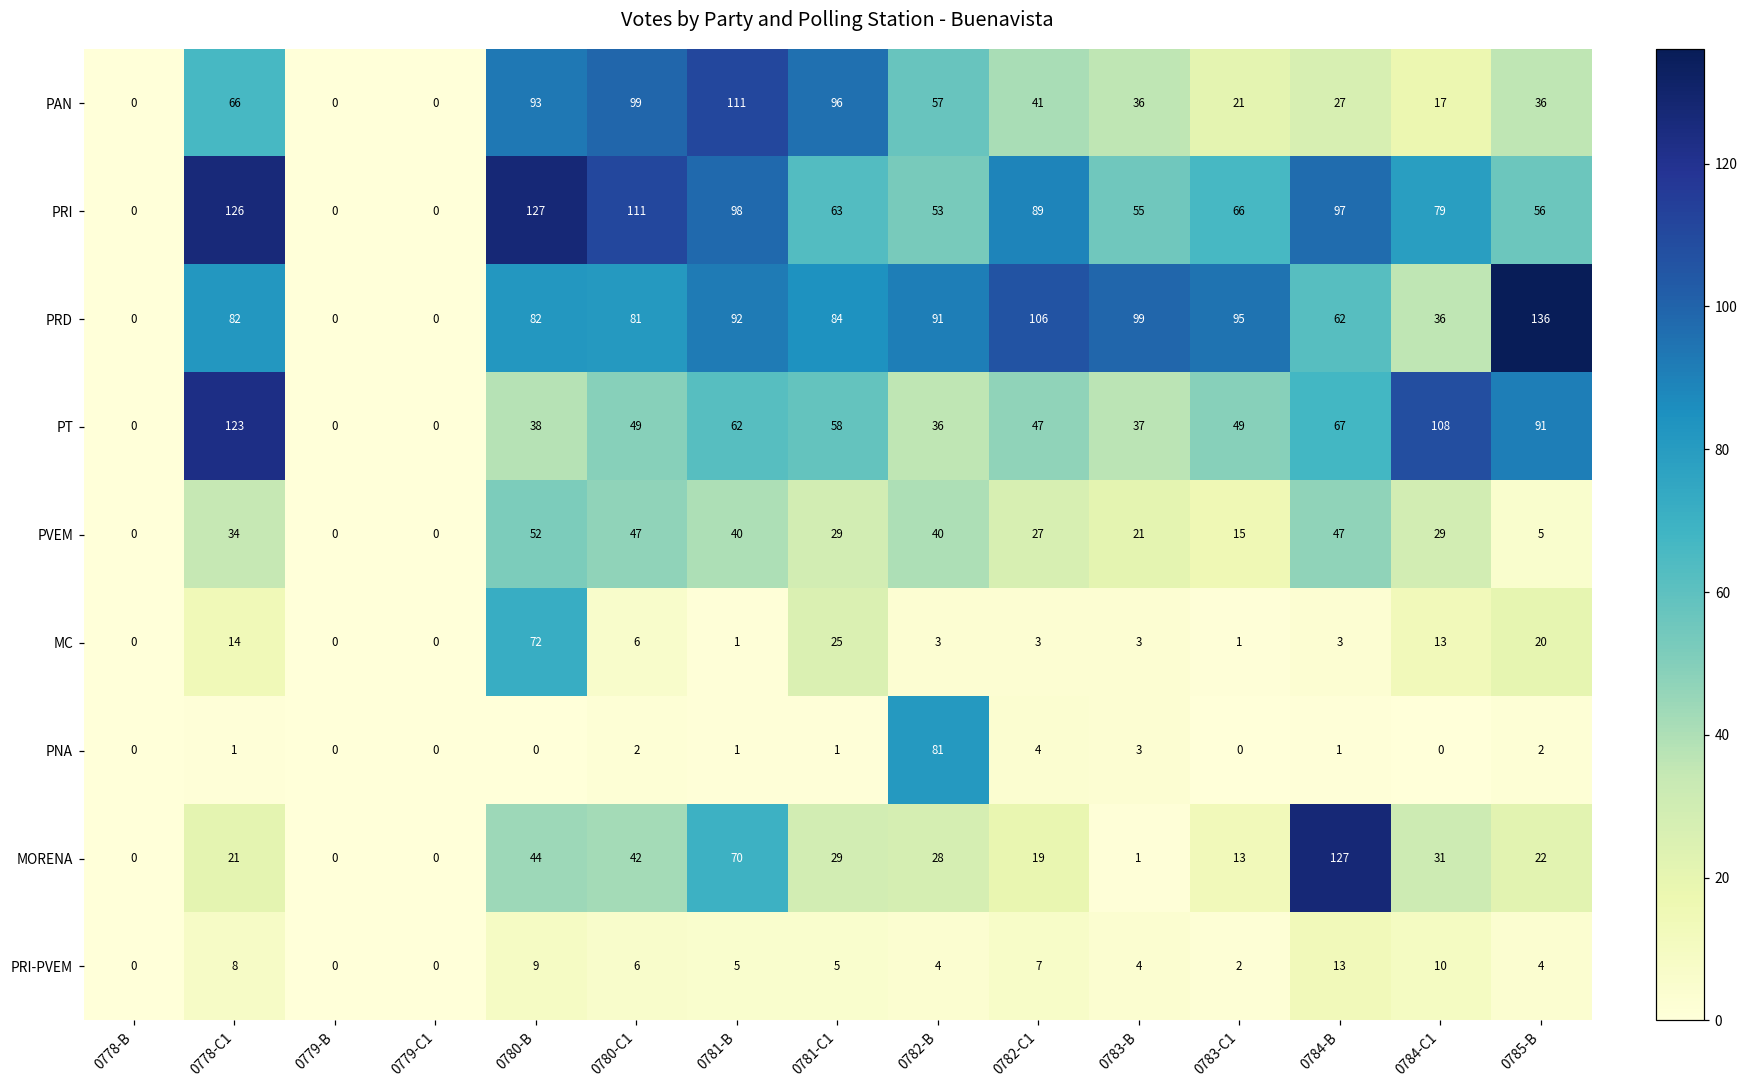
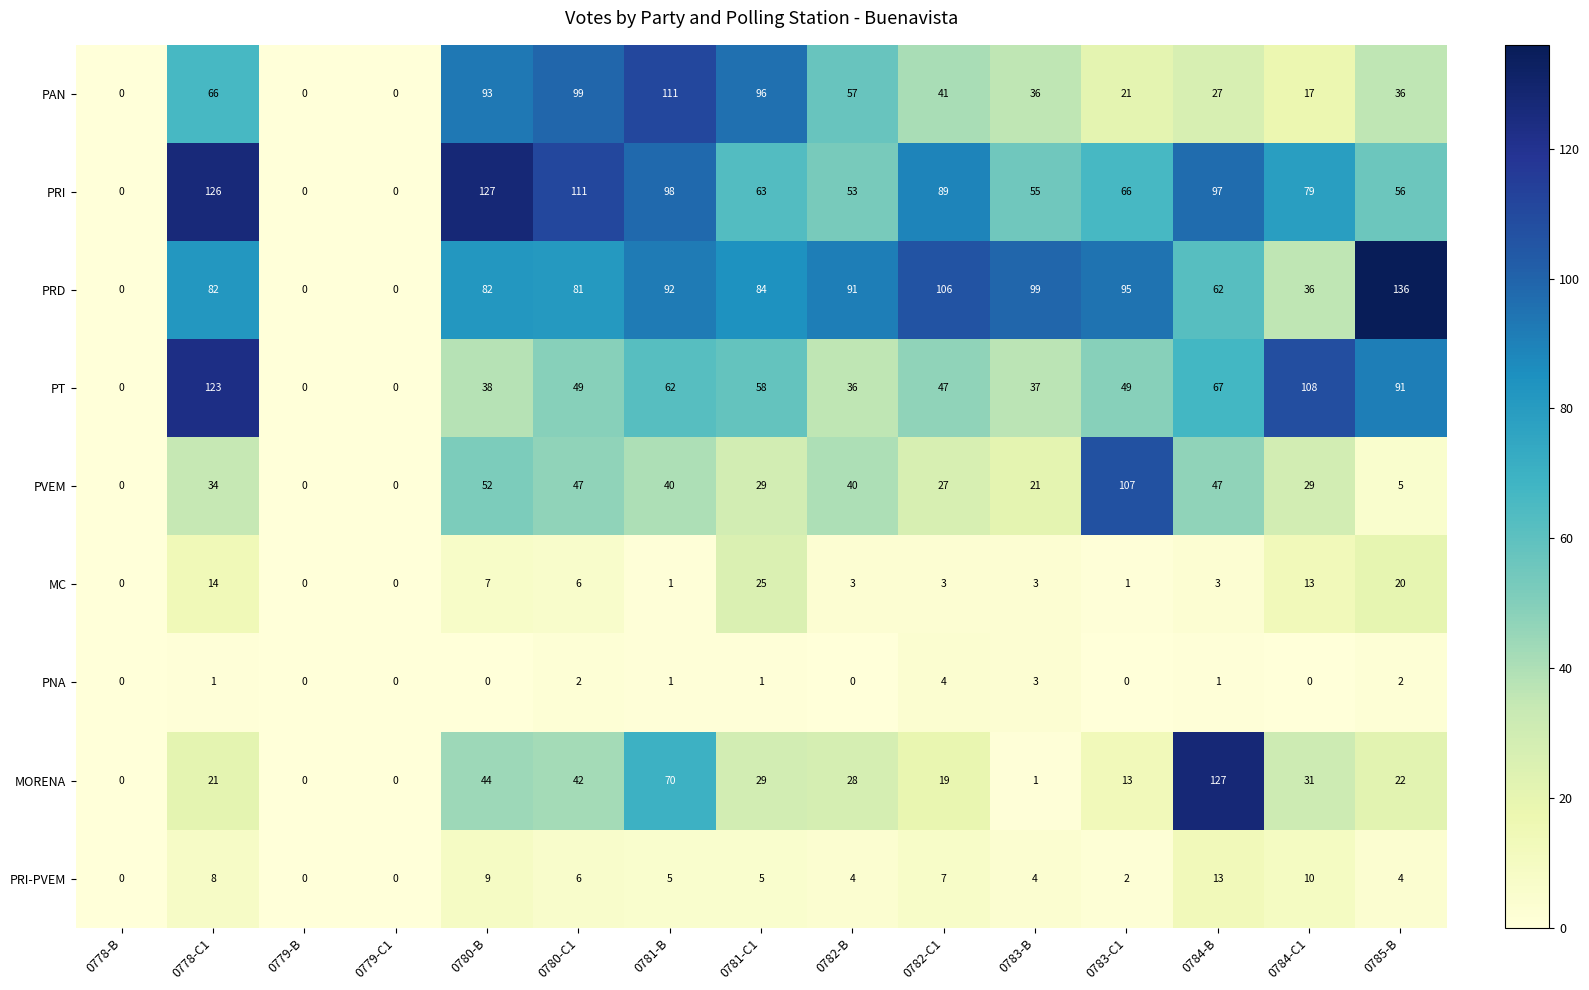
PVEM, 0783-C1: 15 -> 107
MC, 0780-B: 72 -> 7
PNA, 0782-B: 81 -> 0
